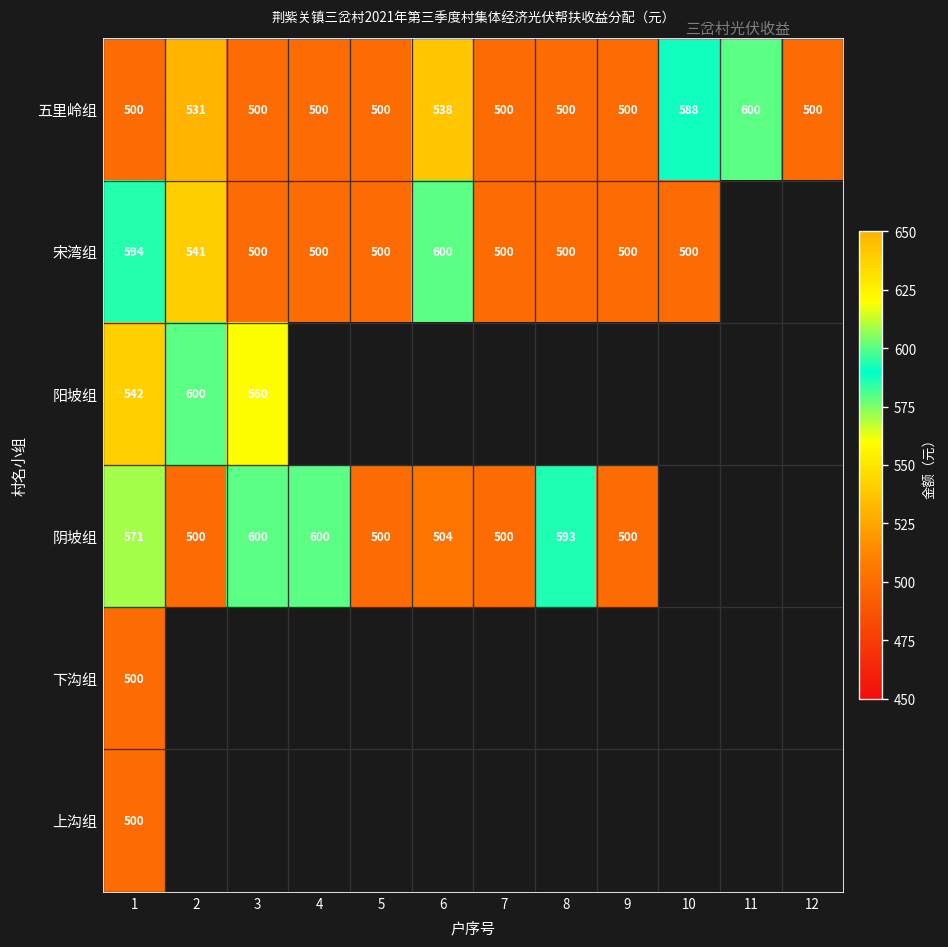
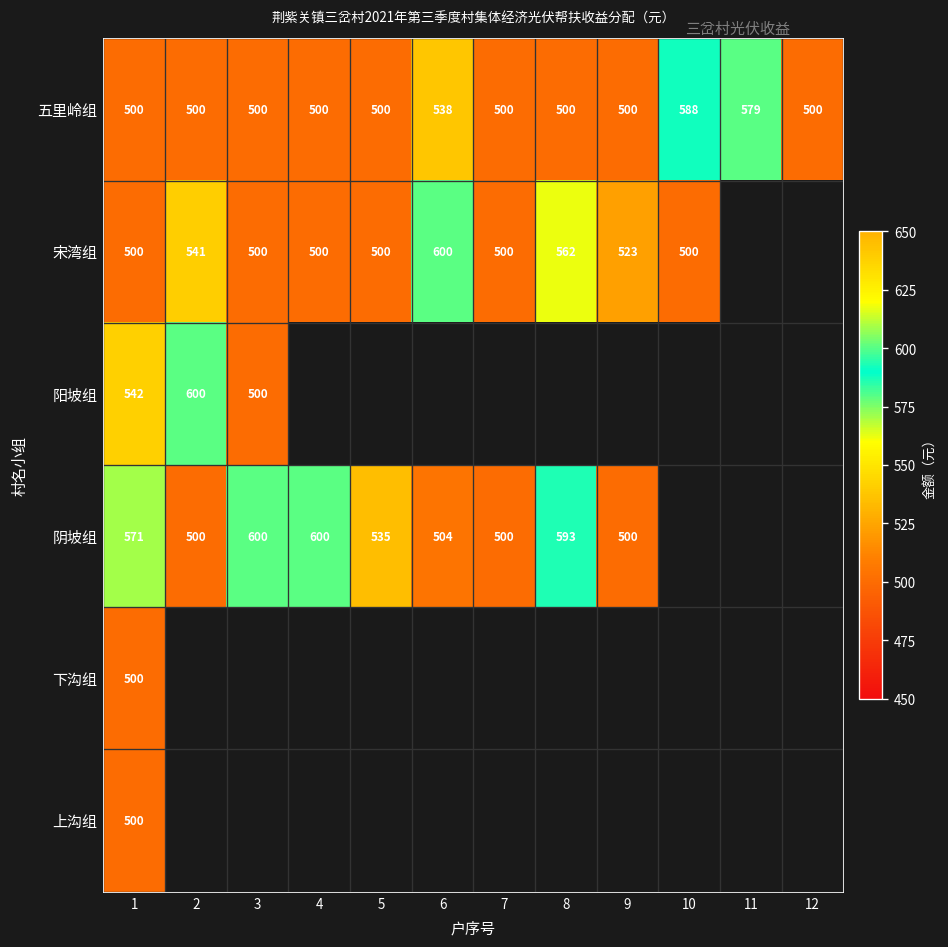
五里岭组, 2: 531 -> 500
五里岭组, 11: 600 -> 579
宋湾组, 1: 594 -> 500
宋湾组, 8: 500 -> 562
宋湾组, 9: 500 -> 523
阳坡组, 3: 560 -> 500
阴坡组, 5: 500 -> 535
